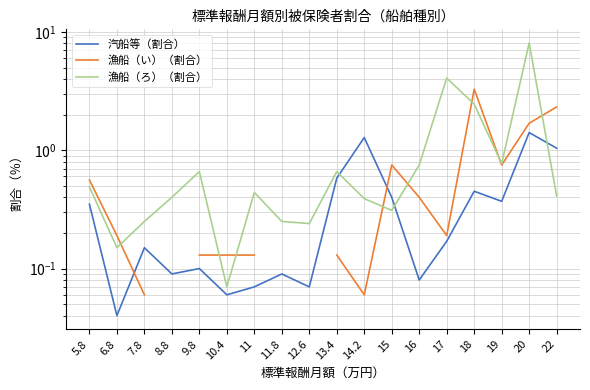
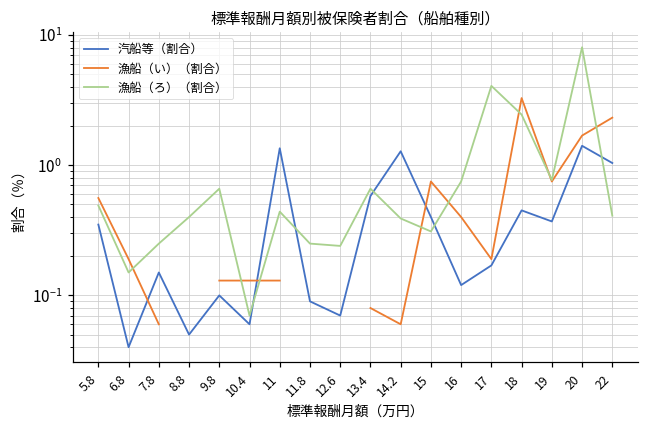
汽船等（割合）, 8.8: 0.09 -> 0.05
汽船等（割合）, 11: 0.07 -> 1.4
漁船（い）（割合）, 13.4: 0.13 -> 0.08
汽船等（割合）, 16: 0.08 -> 0.12
